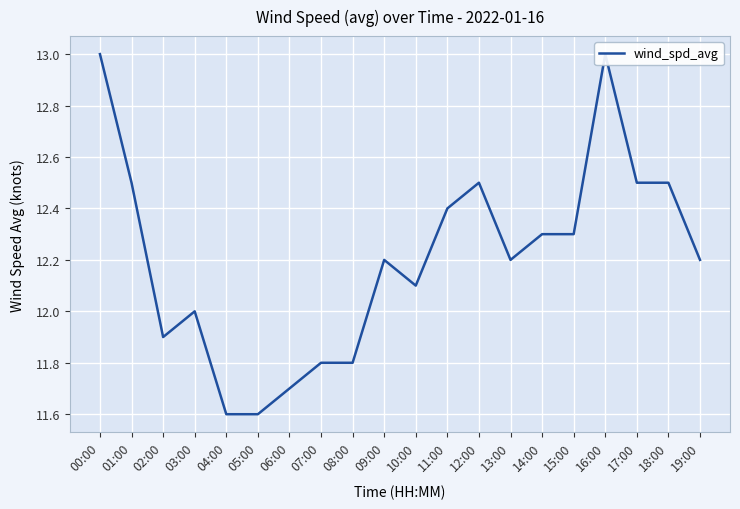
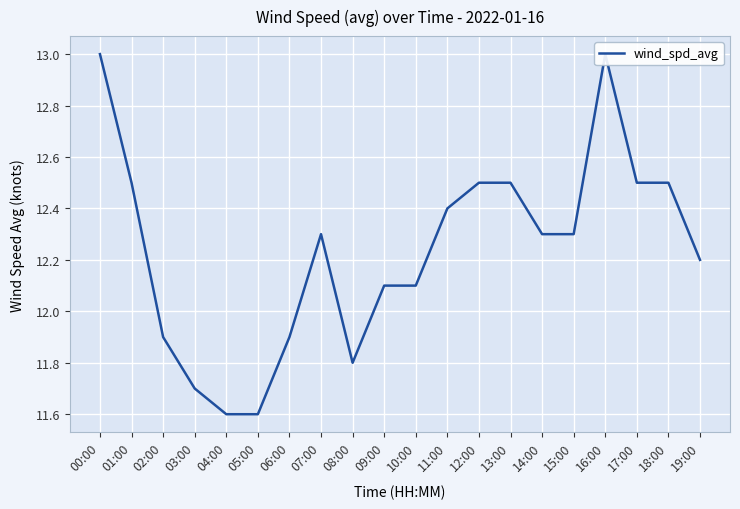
03:00: 12.0 -> 11.7
06:00: 11.7 -> 11.9
07:00: 11.8 -> 12.3
09:00: 12.2 -> 12.1
13:00: 12.2 -> 12.5
